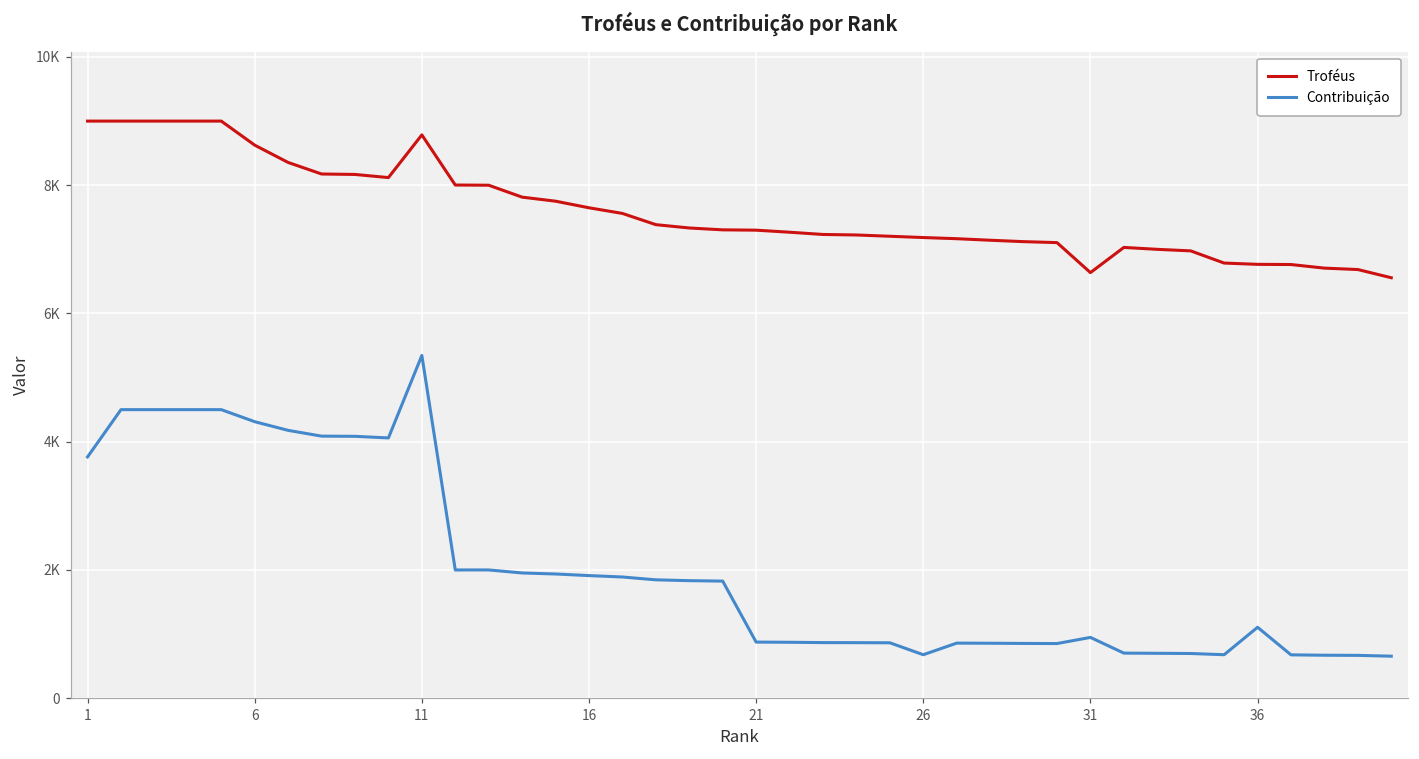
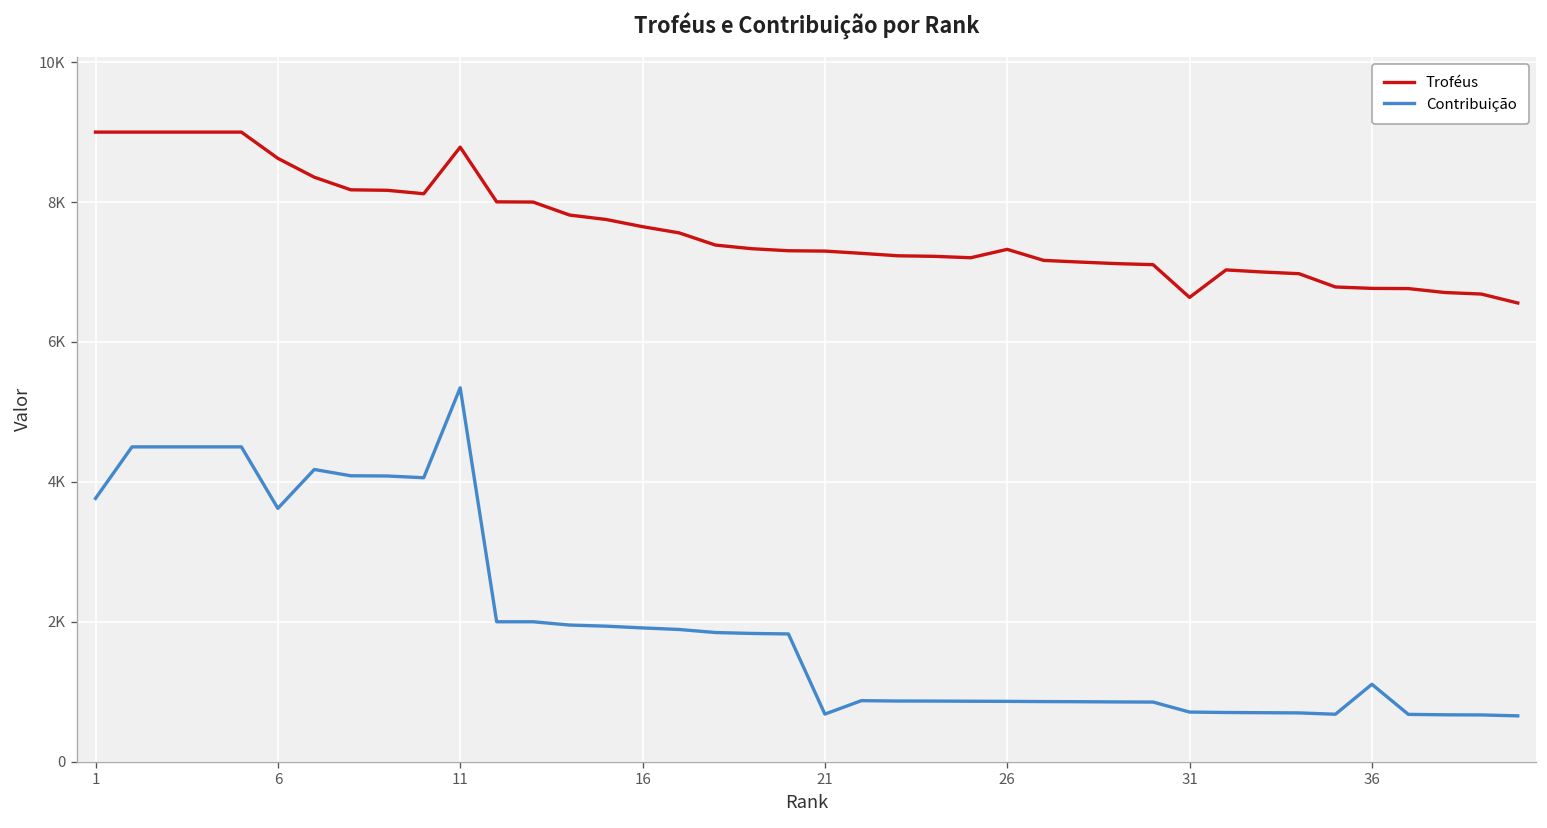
Contribuição, 6: 4300 -> 3600
Contribuição, 21: 900 -> 700
Troféus, 26: 7200 -> 7300
Contribuição, 26: 700 -> 900
Contribuição, 31: 900 -> 700
